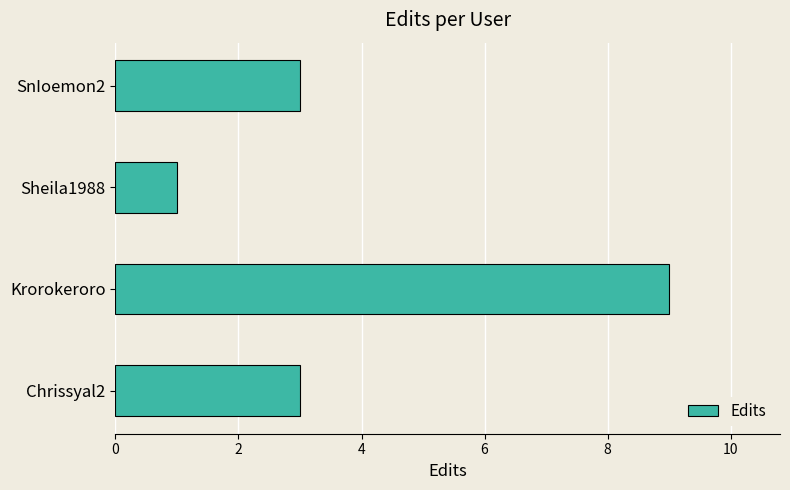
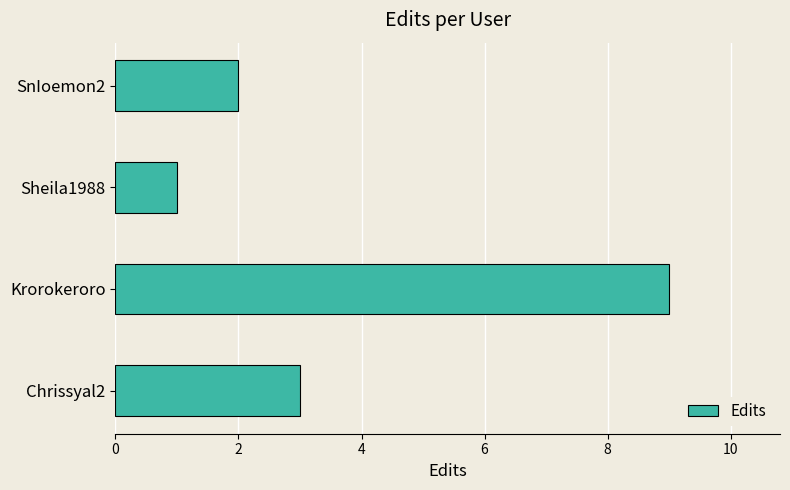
SnIoemon2: 3 -> 2
